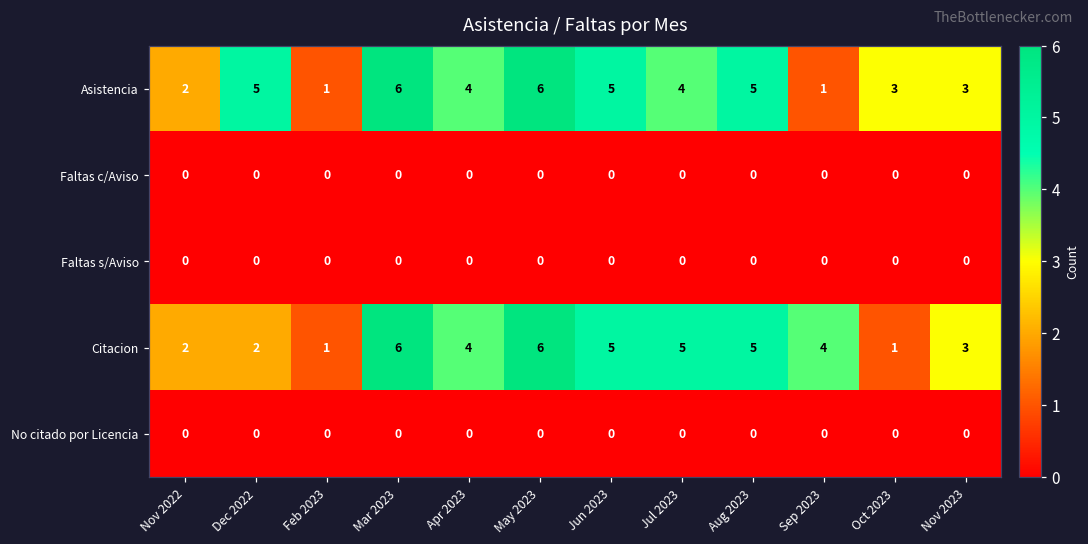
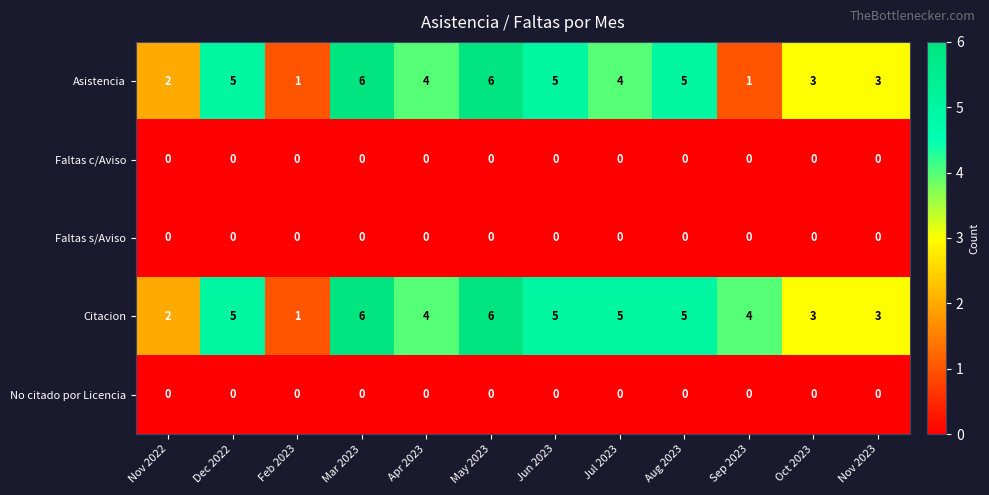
Citacion, Dec 2022: 2 -> 5
Citacion, Oct 2023: 1 -> 3
